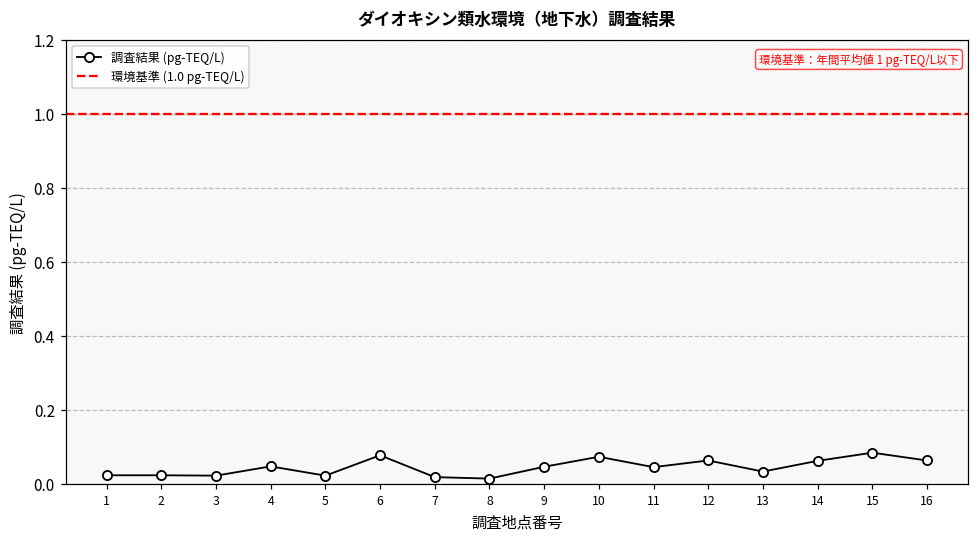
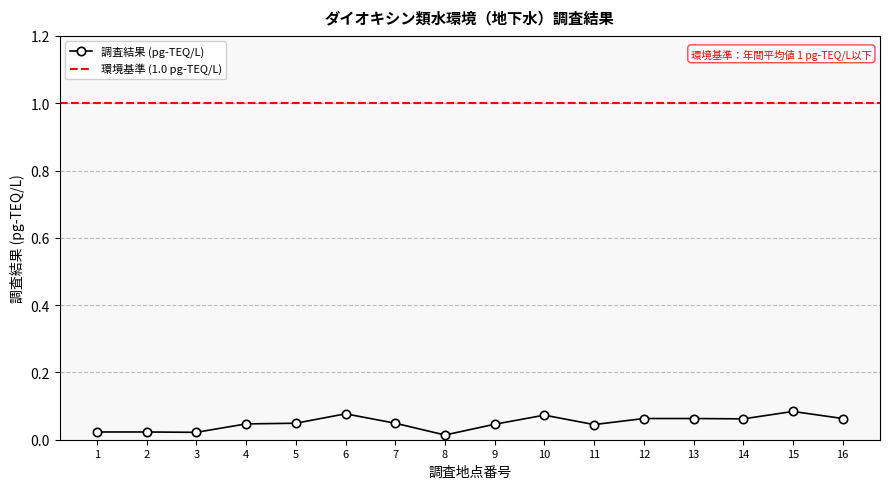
5: 0.02 -> 0.05
7: 0.02 -> 0.05
13: 0.03 -> 0.06
